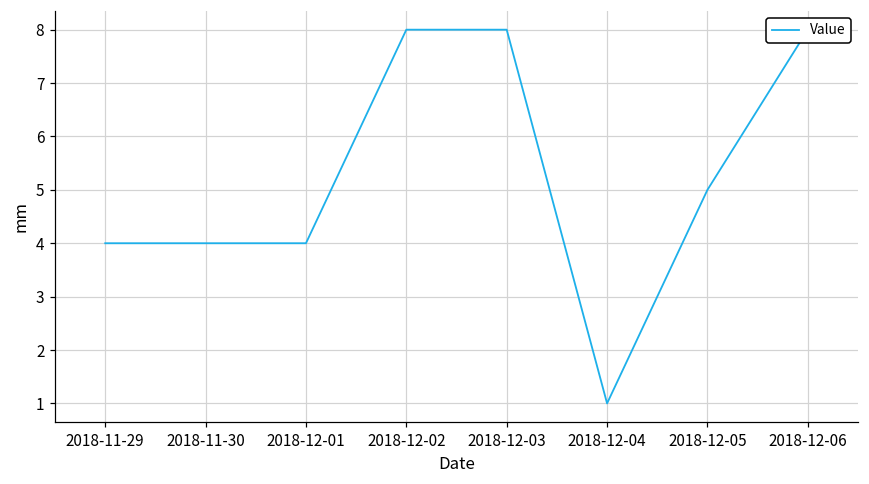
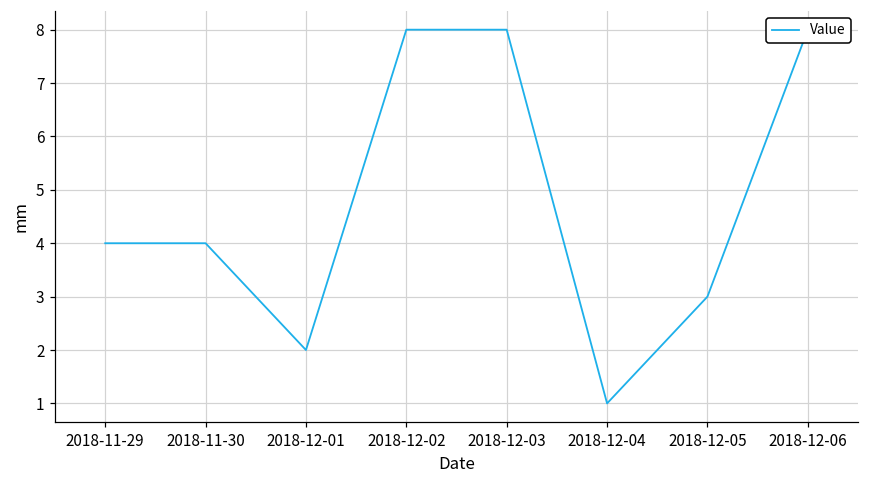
2018-12-01: 4 -> 2
2018-12-05: 5 -> 3
